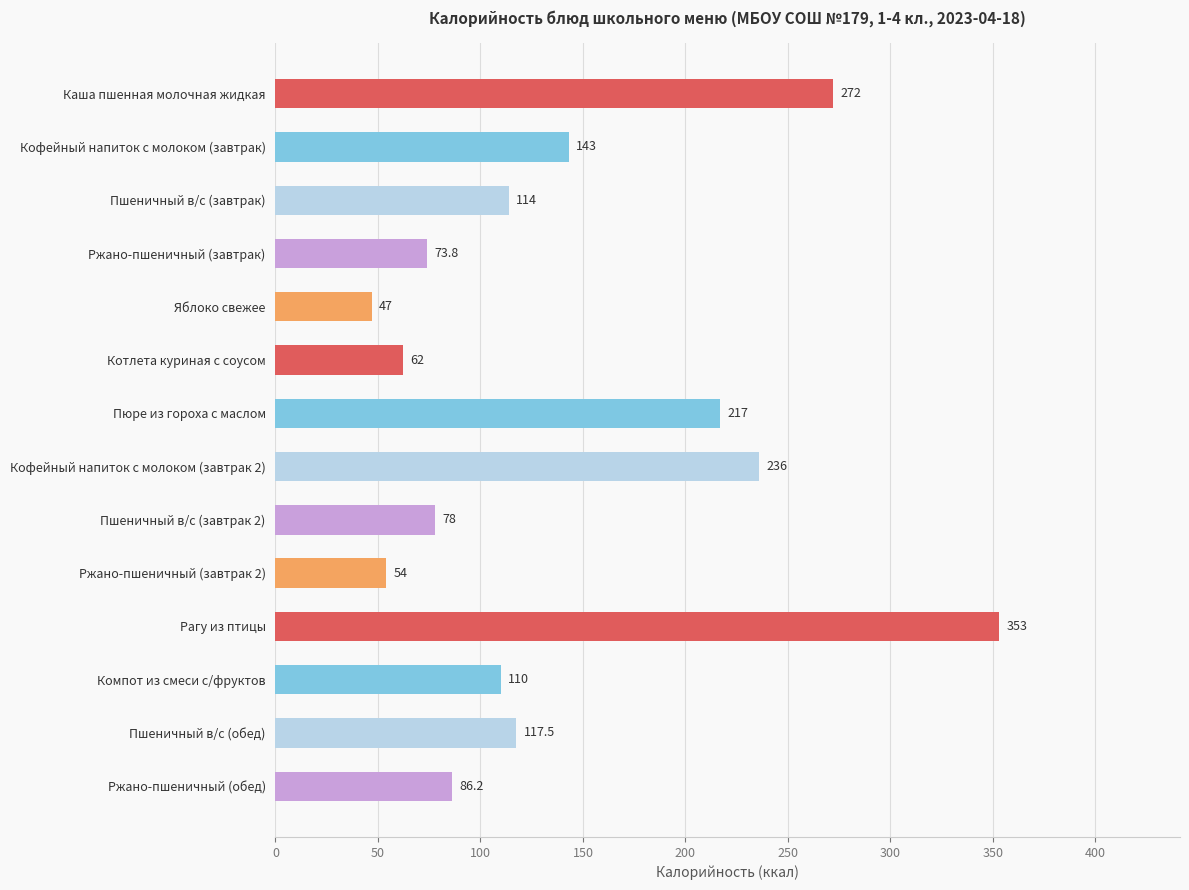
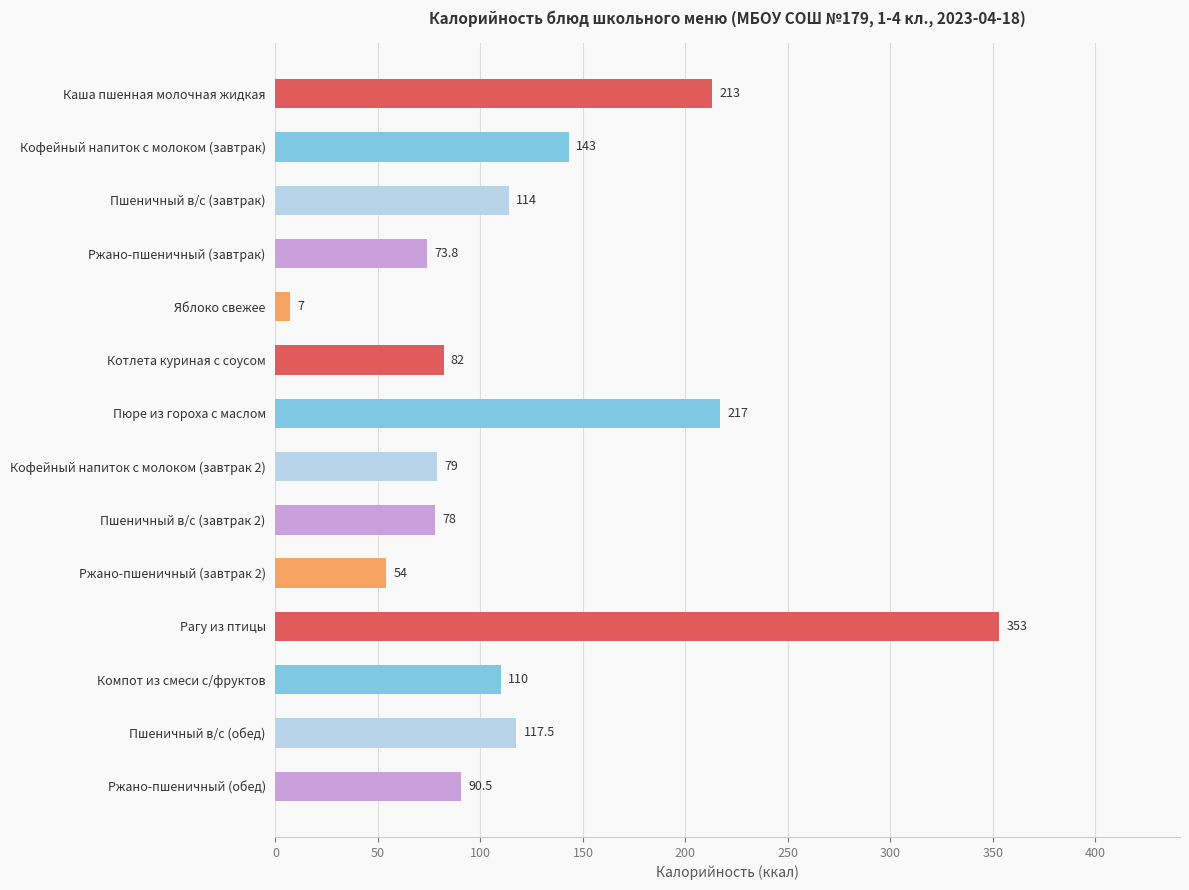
Каша пшенная молочная жидкая: 272 -> 213
Яблоко свежее: 47 -> 7
Котлета куриная с соусом: 62 -> 82
Кофейный напиток с молоком (завтрак 2): 236 -> 79
Ржано-пшеничный (обед): 86.2 -> 90.5
